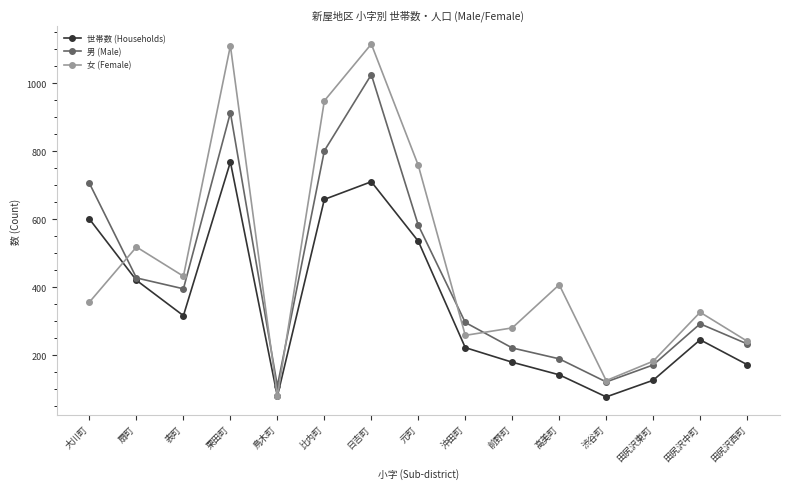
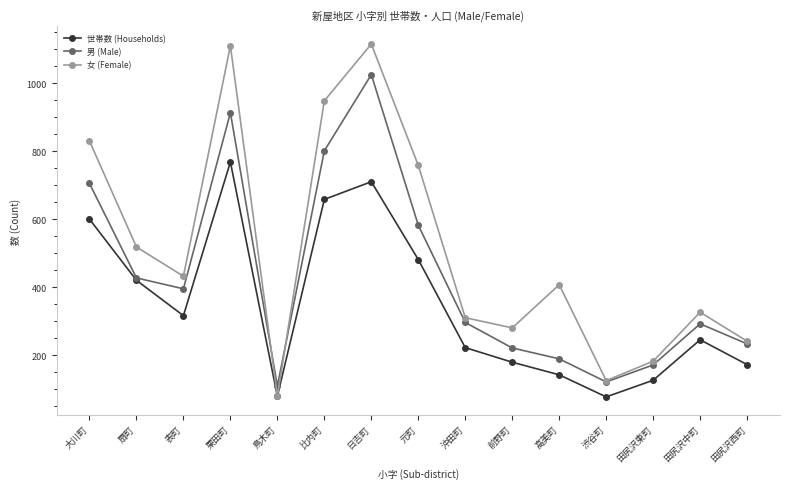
女 (Female), 大川町: 360 -> 830
世帯数 (Households), 元町: 540 -> 480
女 (Female), 沖田町: 260 -> 310
